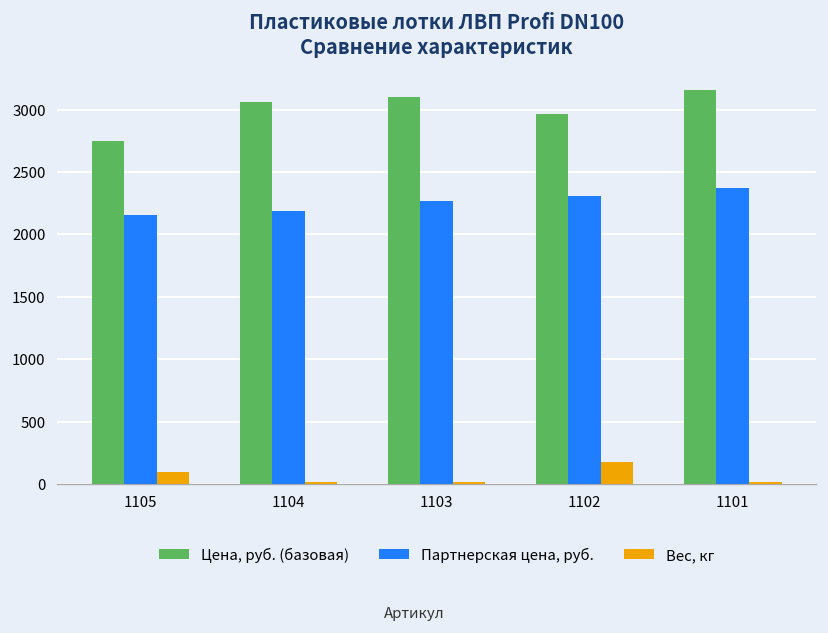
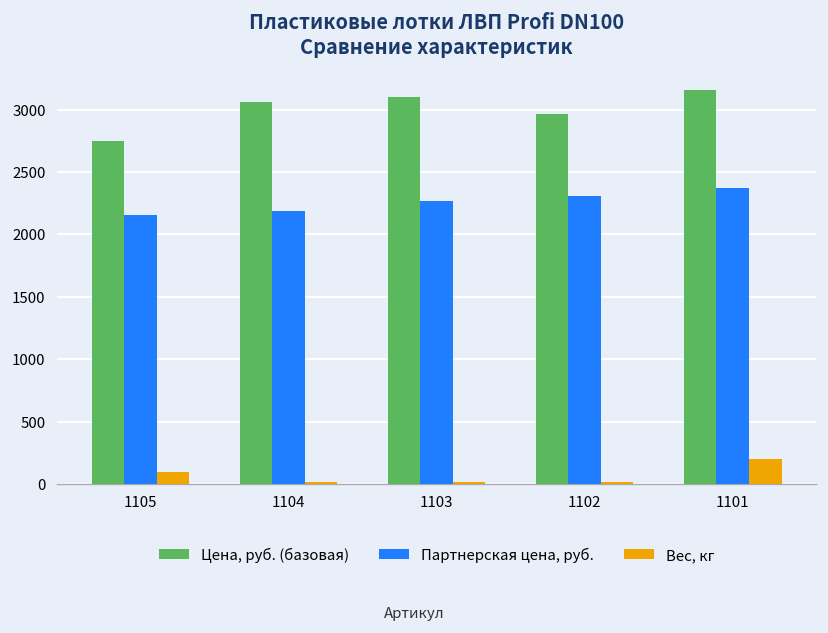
Вес, кг, 1102: 170 -> 10
Вес, кг, 1101: 20 -> 200
